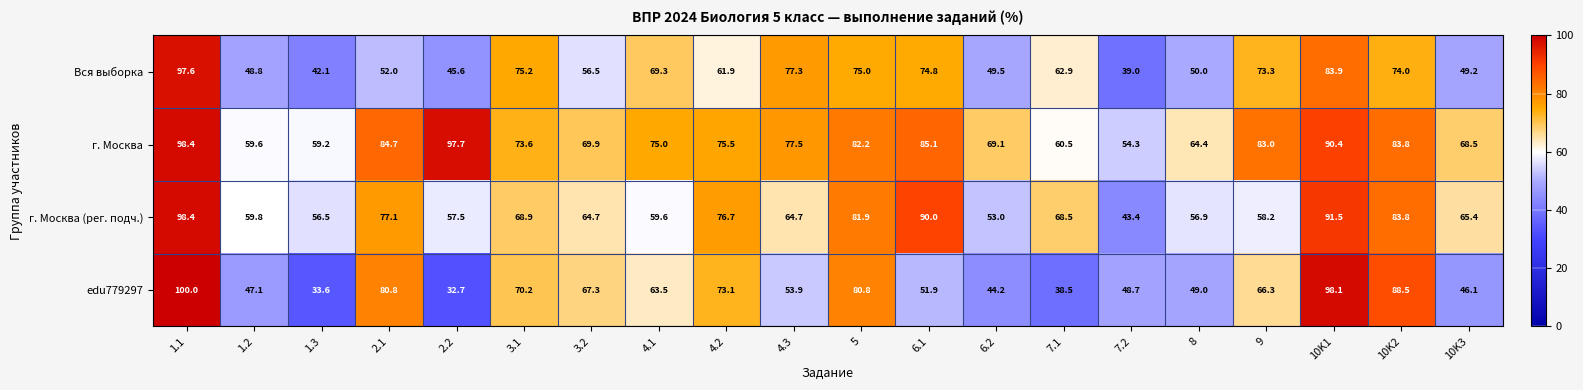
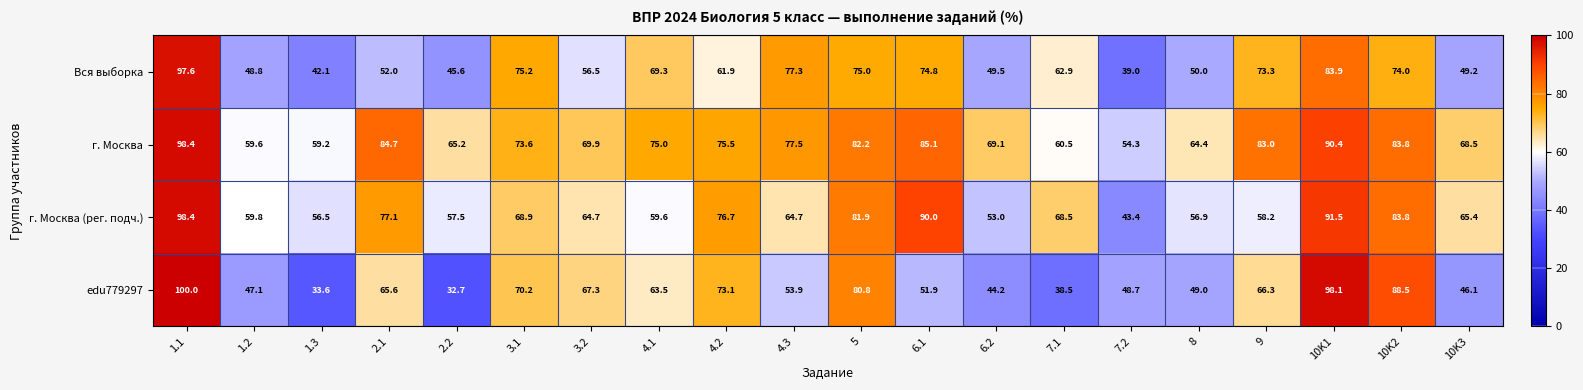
г. Москва, 2.2: 97.7 -> 65.2
edu779297, 2.1: 80.8 -> 65.6
